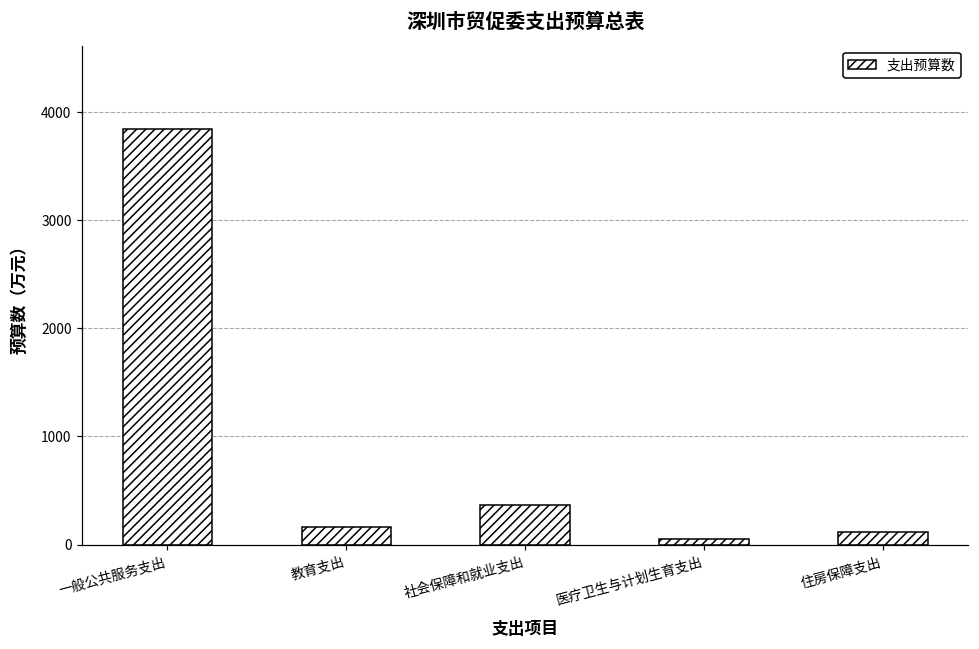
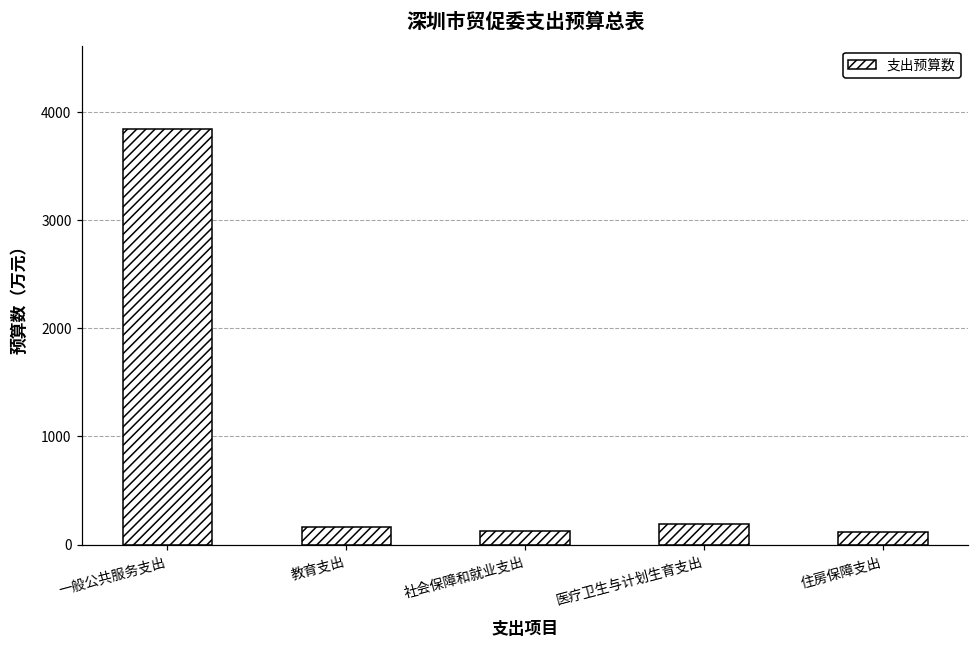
社会保障和就业支出: 400 -> 100
医疗卫生与计划生育支出: 100 -> 200
